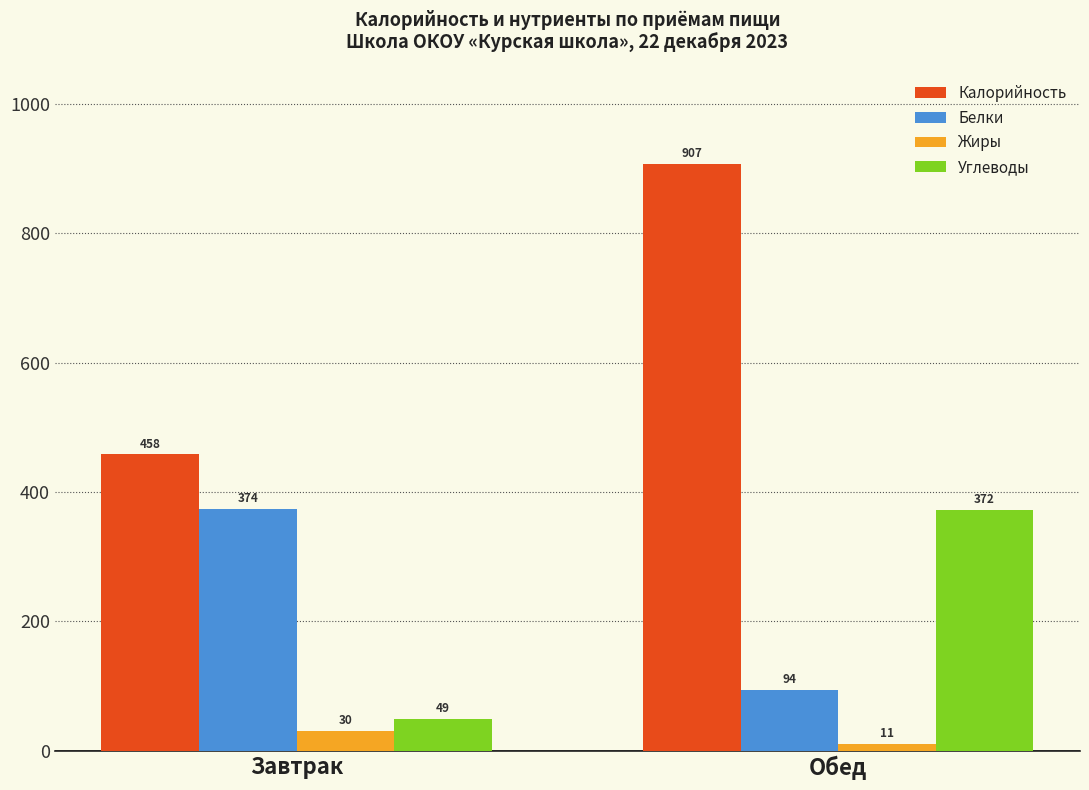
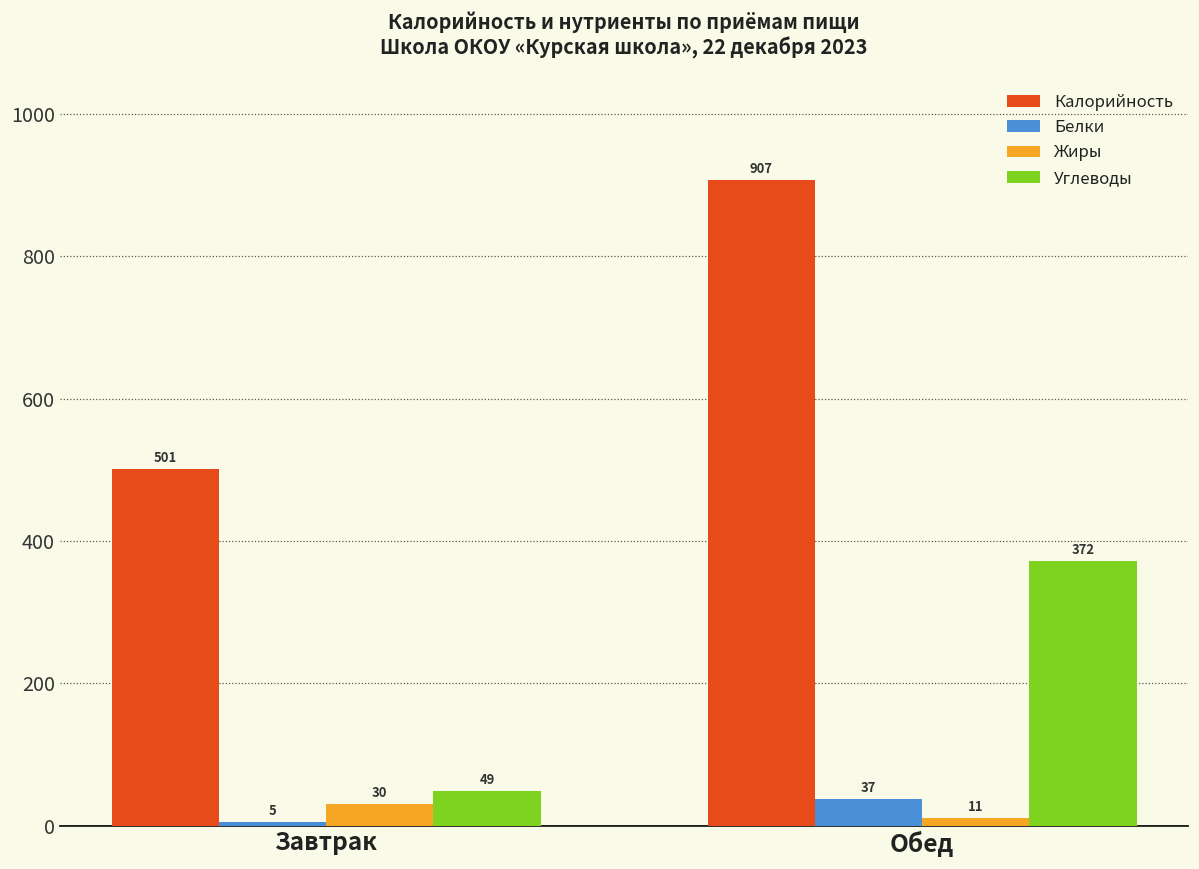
Калорийность, Завтрак: 458 -> 501
Белки, Завтрак: 374 -> 5
Белки, Обед: 94 -> 37
